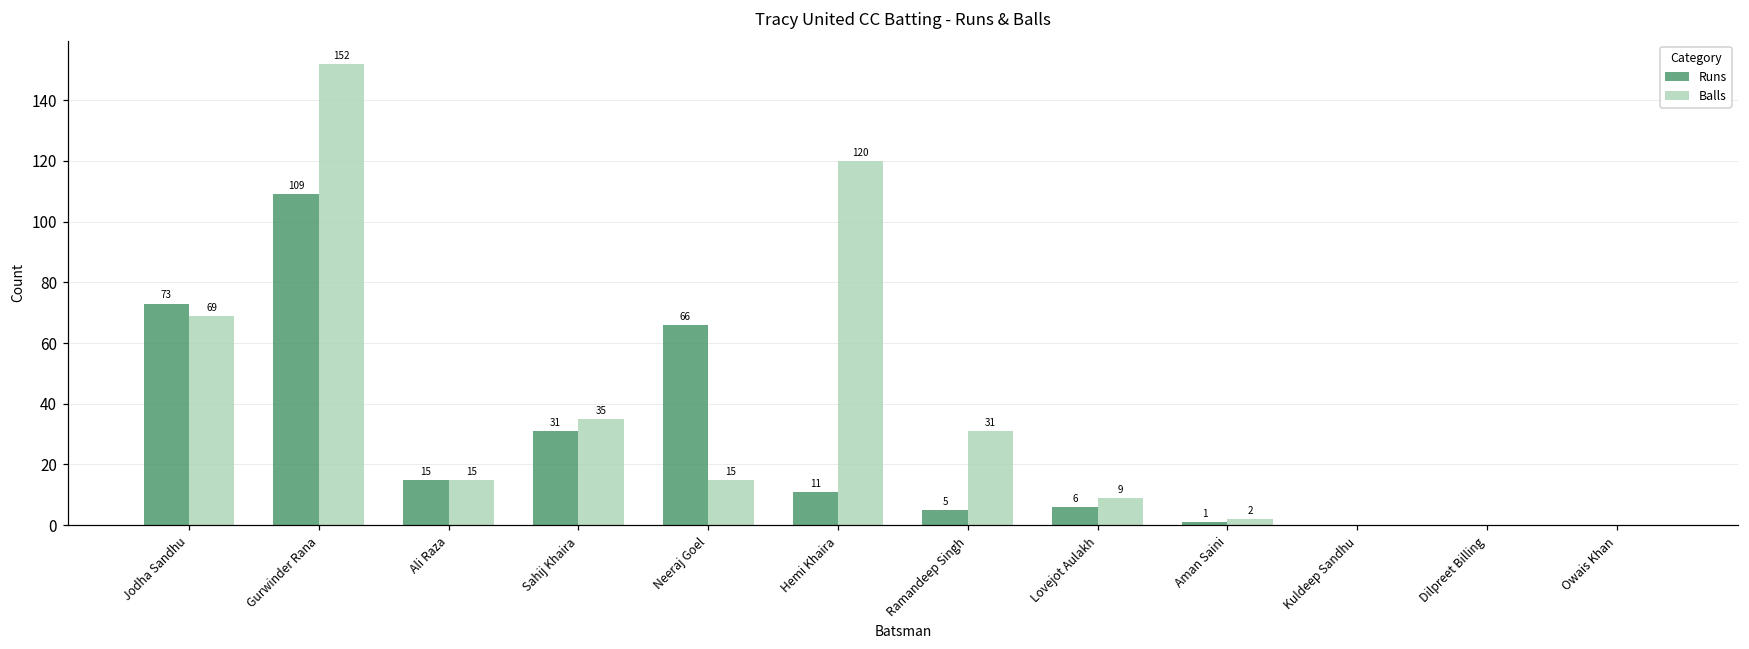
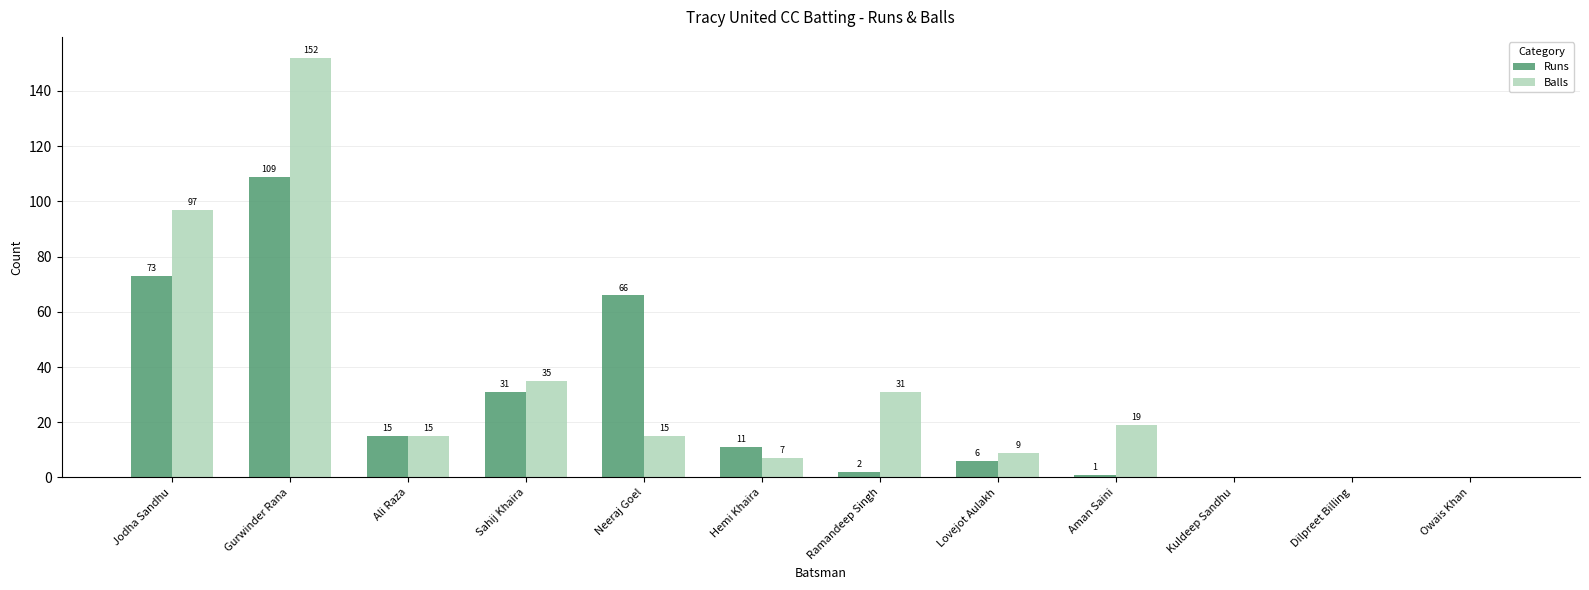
Balls, Jodha Sandhu: 69 -> 97
Balls, Hemi Khaira: 120 -> 7
Runs, Ramandeep Singh: 5 -> 2
Balls, Aman Saini: 2 -> 19
